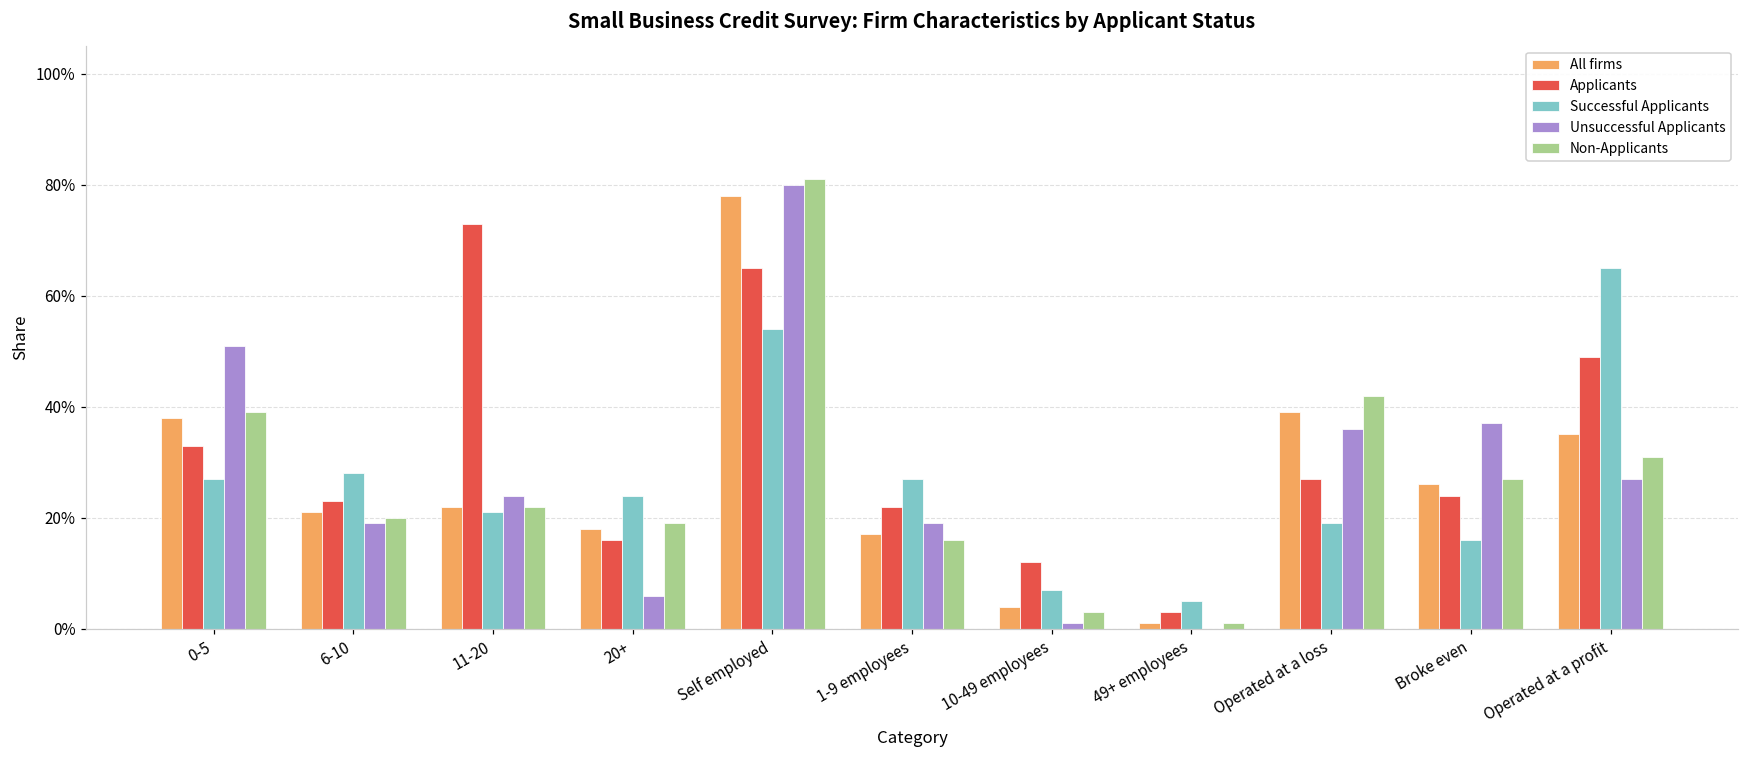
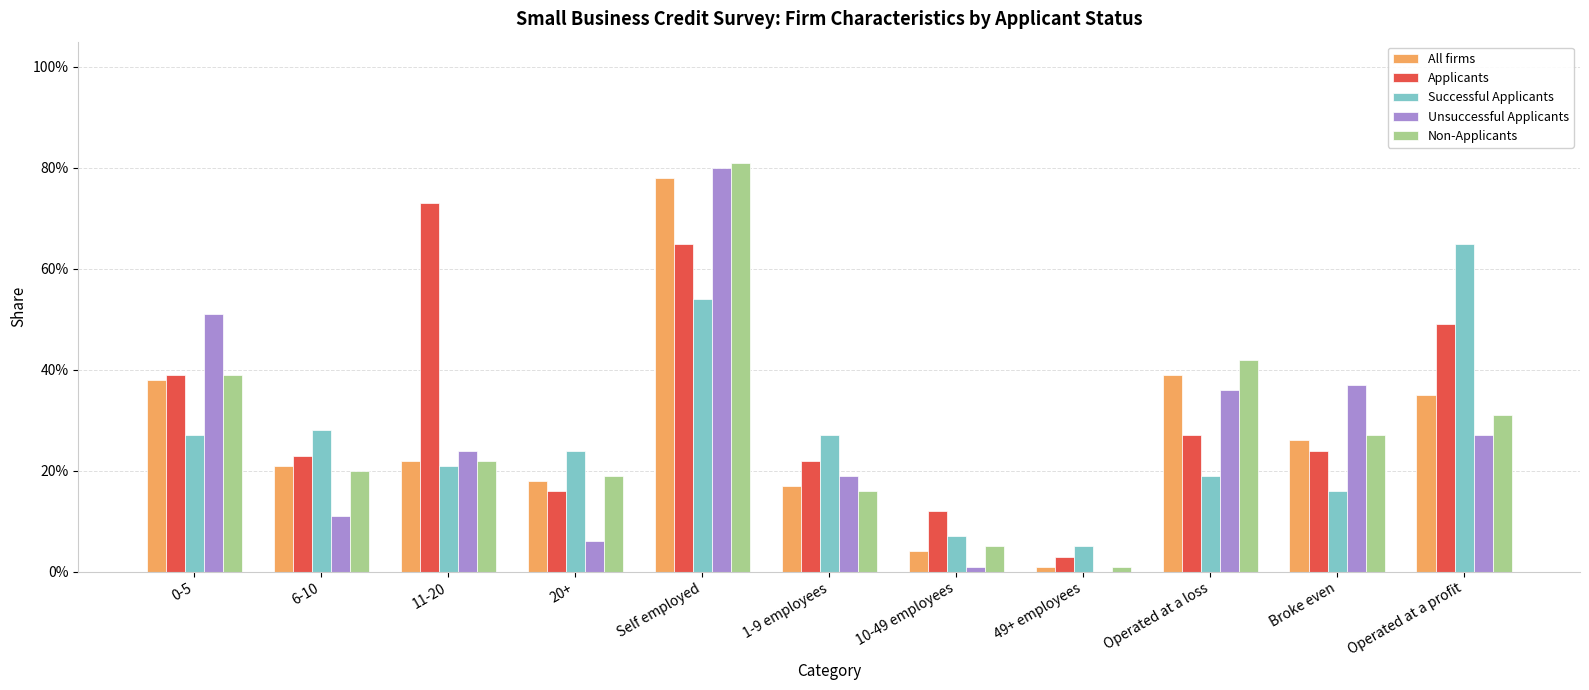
Applicants, 0-5: 33% -> 39%
Unsuccessful Applicants, 6-10: 19% -> 11%
Non-Applicants, 10-49 employees: 3% -> 5%
